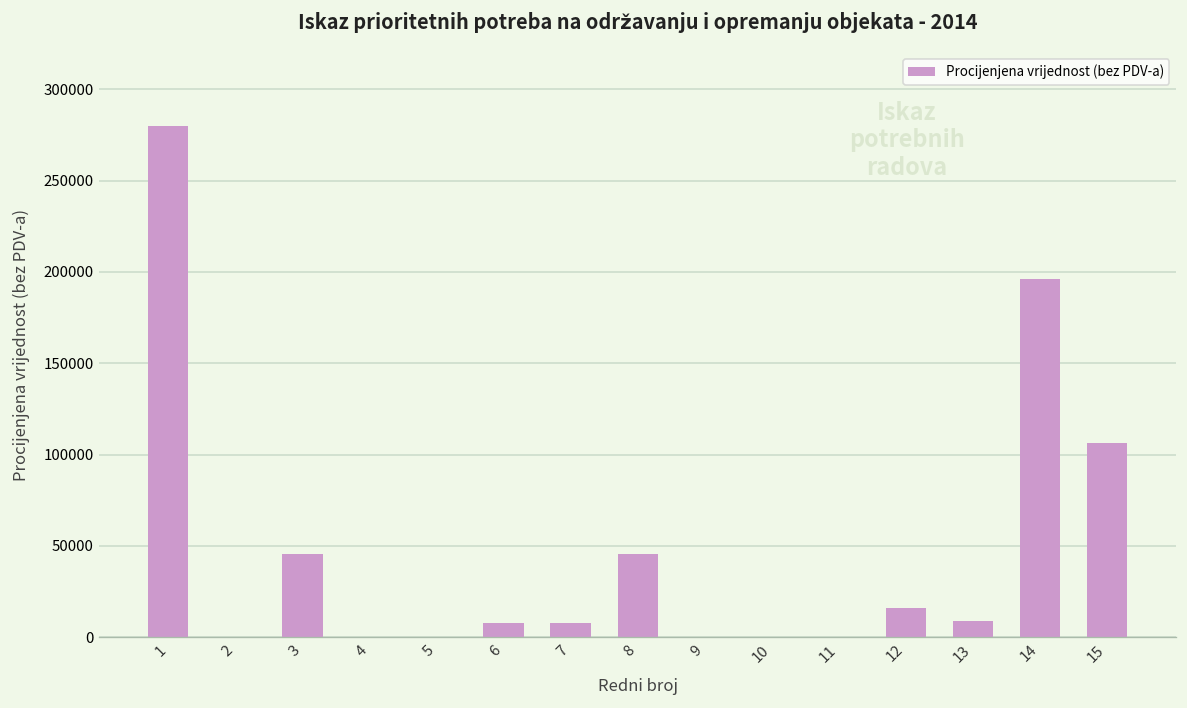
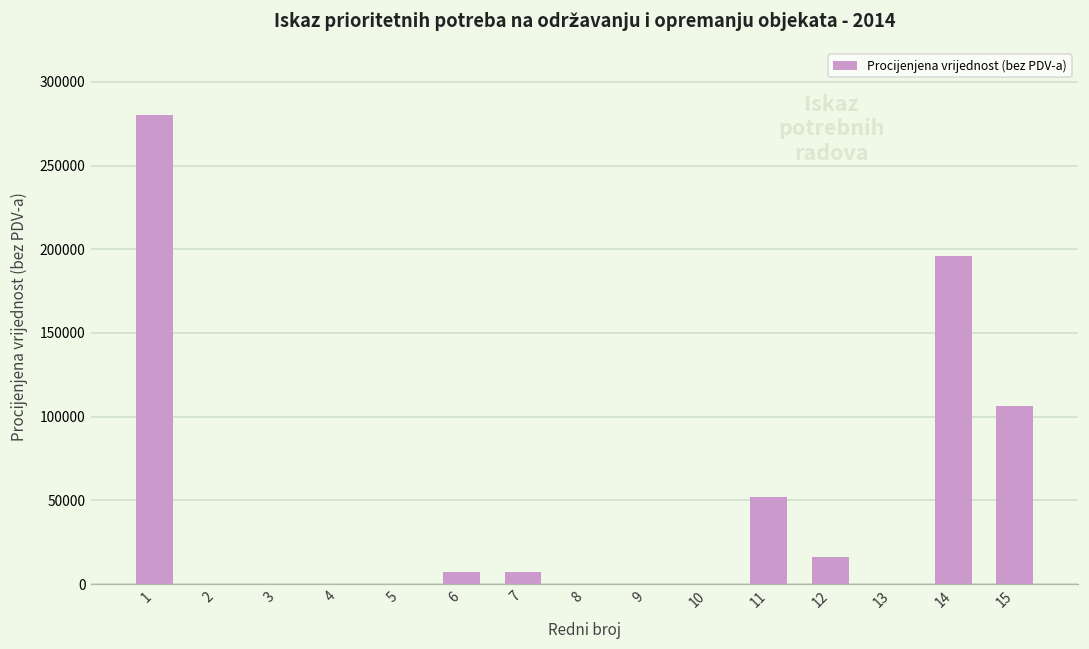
3: 45000 -> 0
8: 46000 -> 0
11: 0 -> 52000
13: 9000 -> 0
